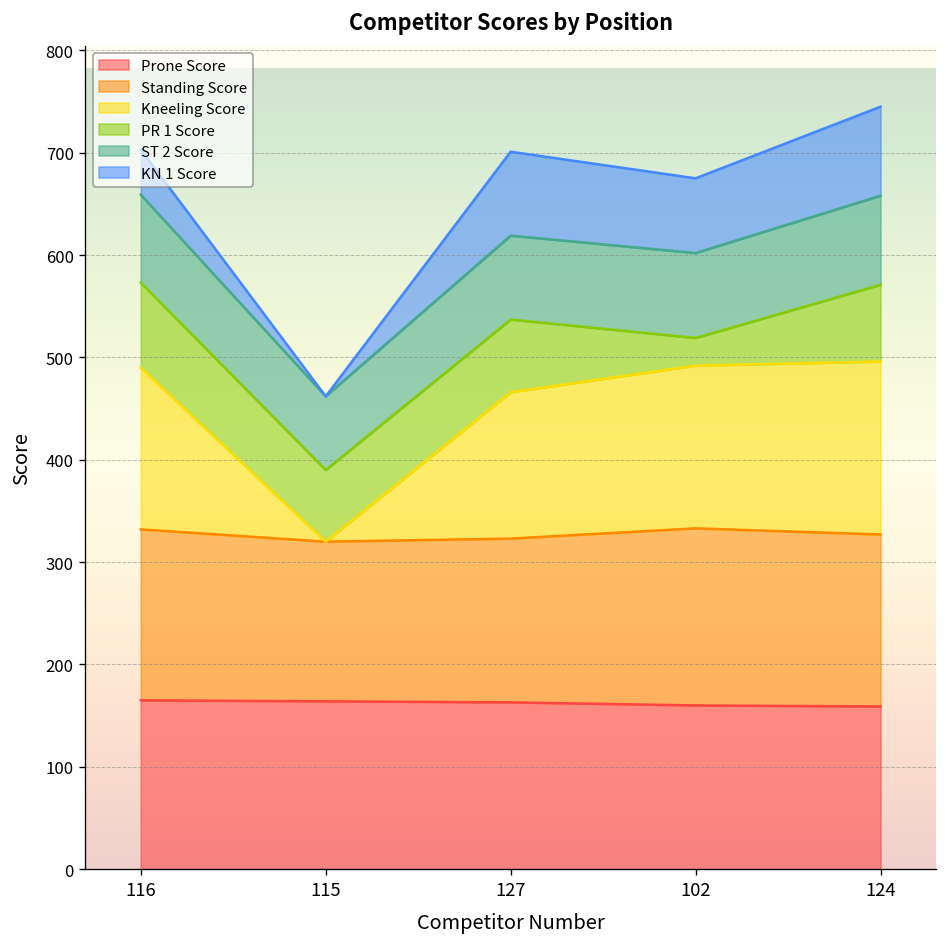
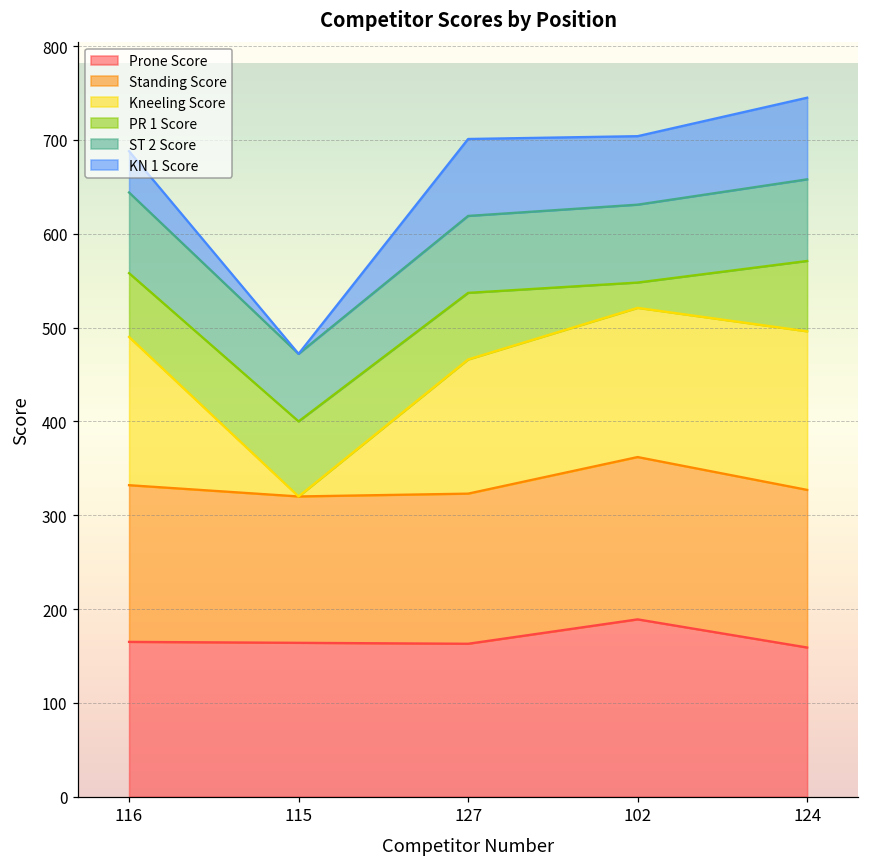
PR 1 Score, 116: 80 -> 70
PR 1 Score, 115: 70 -> 80
Prone Score, 102: 160 -> 190
